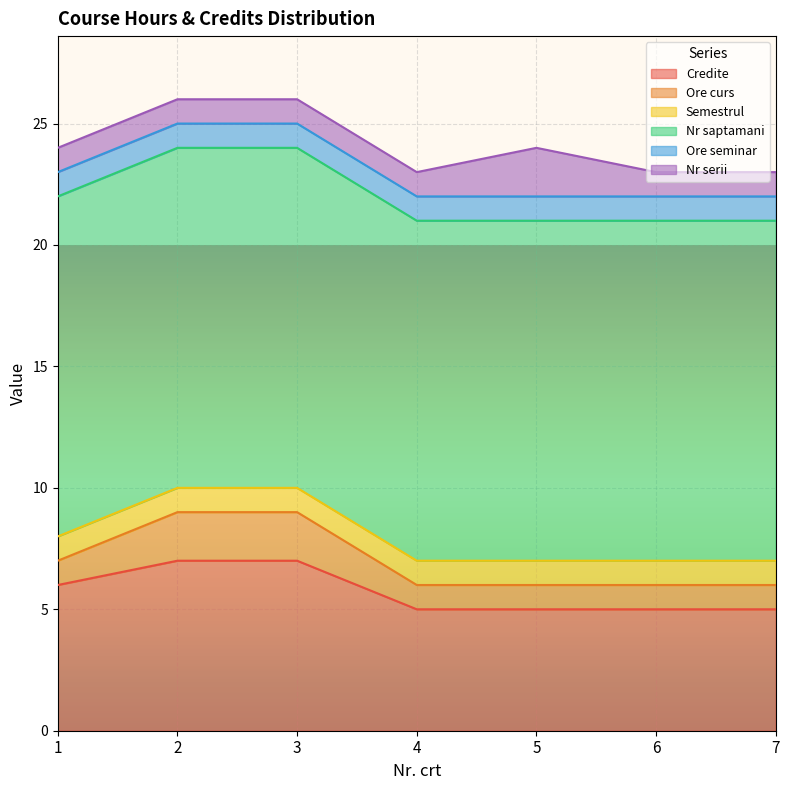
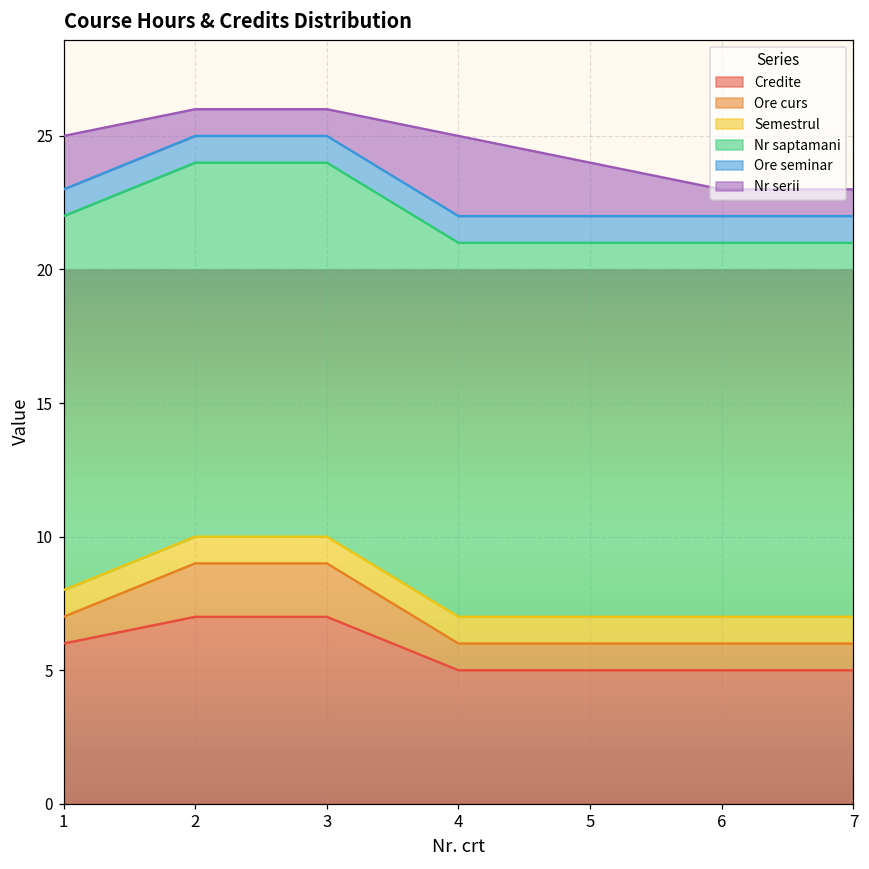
Nr serii, 1: 1 -> 2
Nr serii, 4: 1 -> 3
